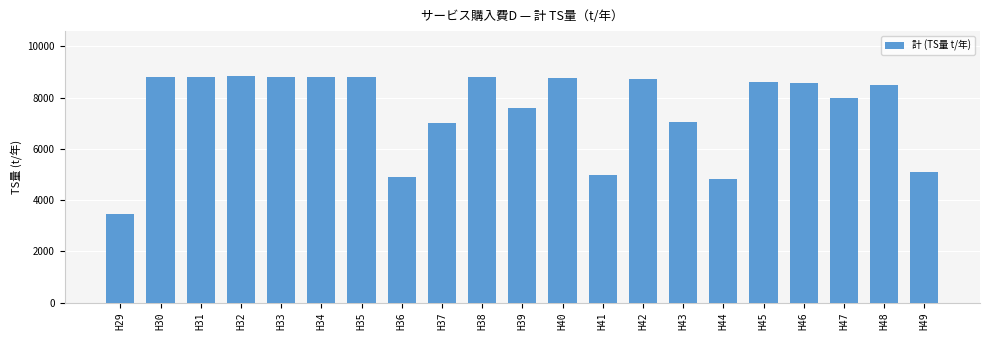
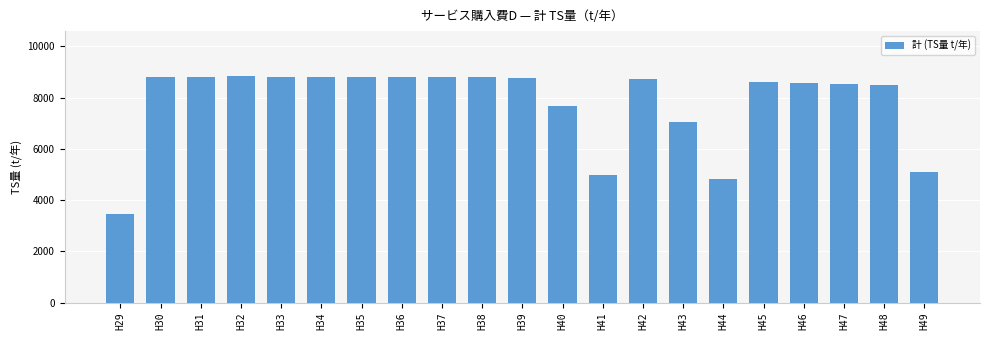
H36: 4900 -> 8800
H37: 7000 -> 8800
H39: 7600 -> 8800
H40: 8700 -> 7700
H47: 8000 -> 8500
